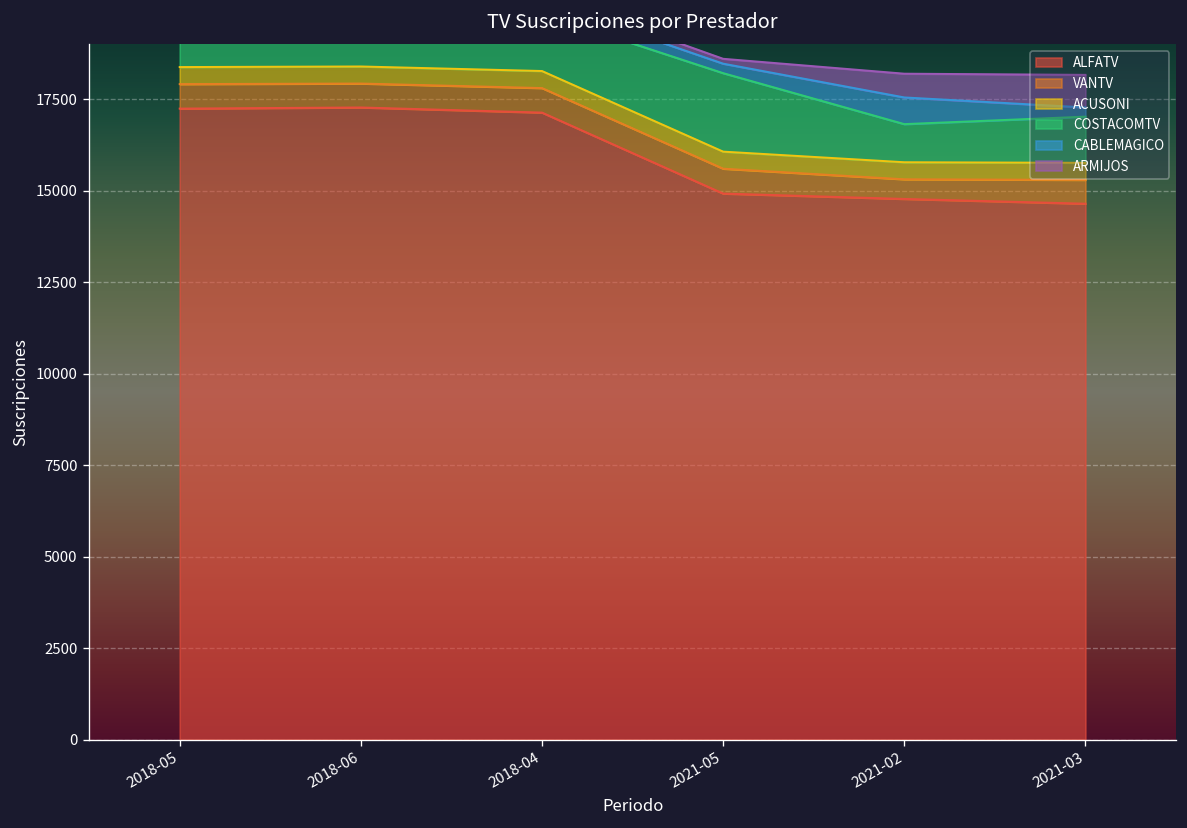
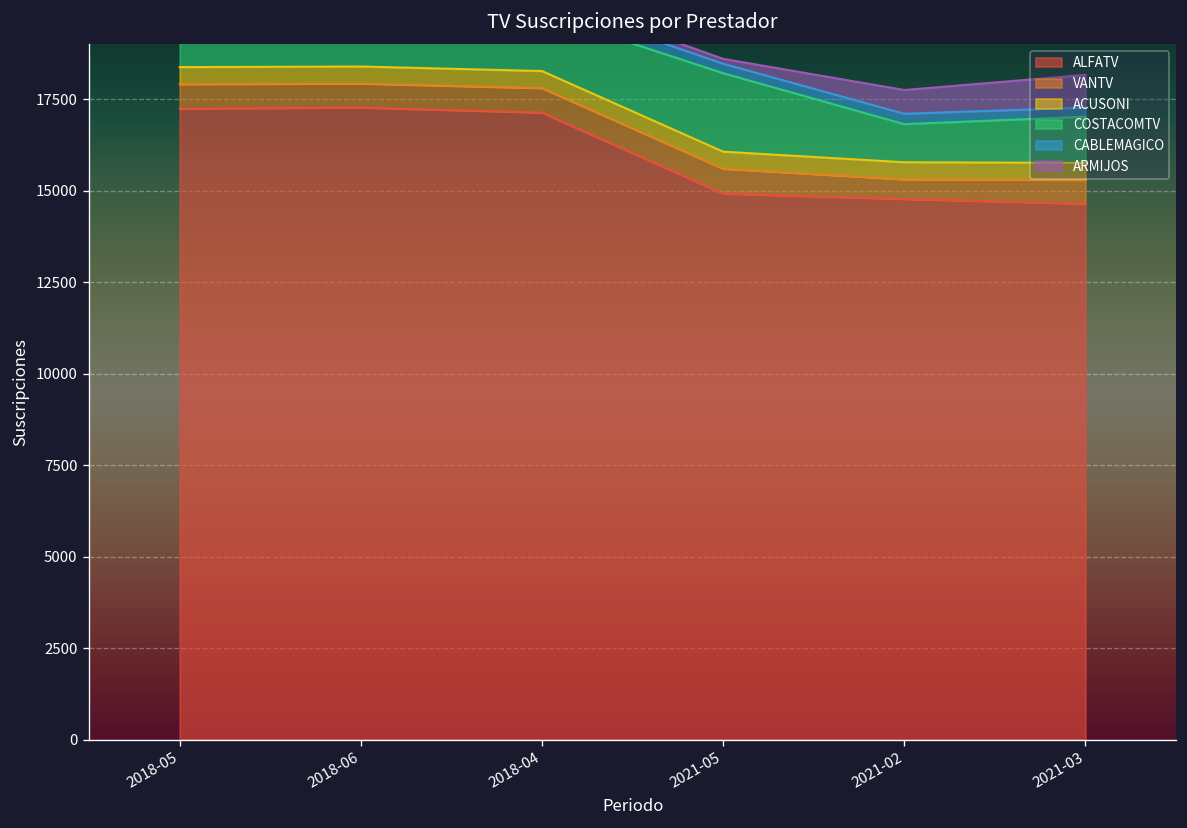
CABLEMAGICO, 2021-02: 700 -> 300
